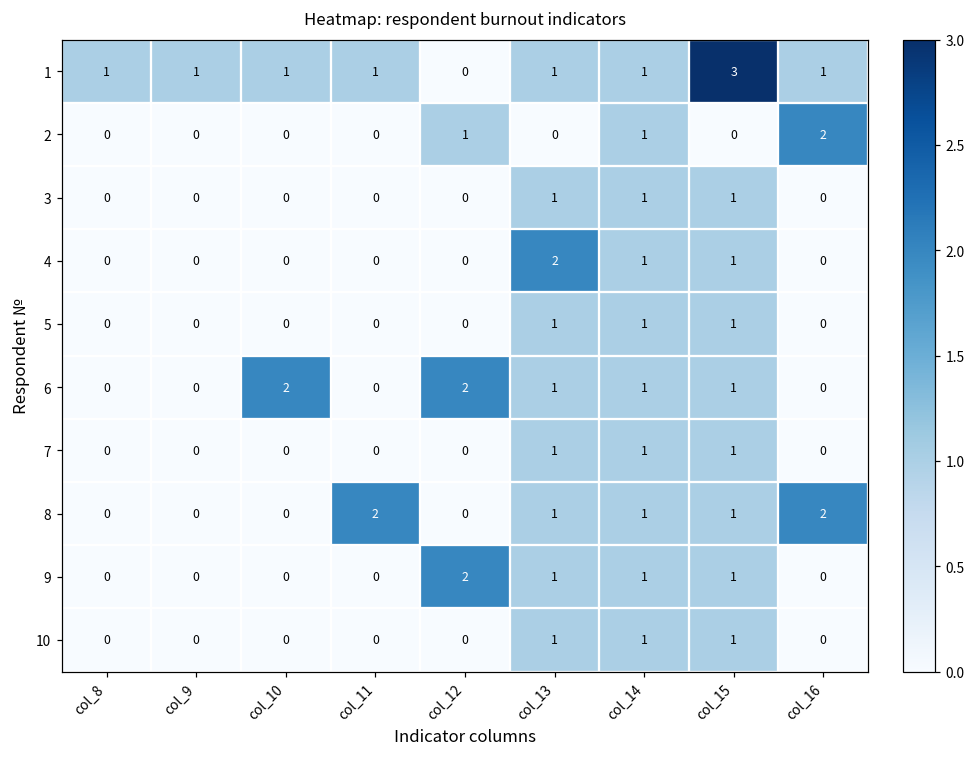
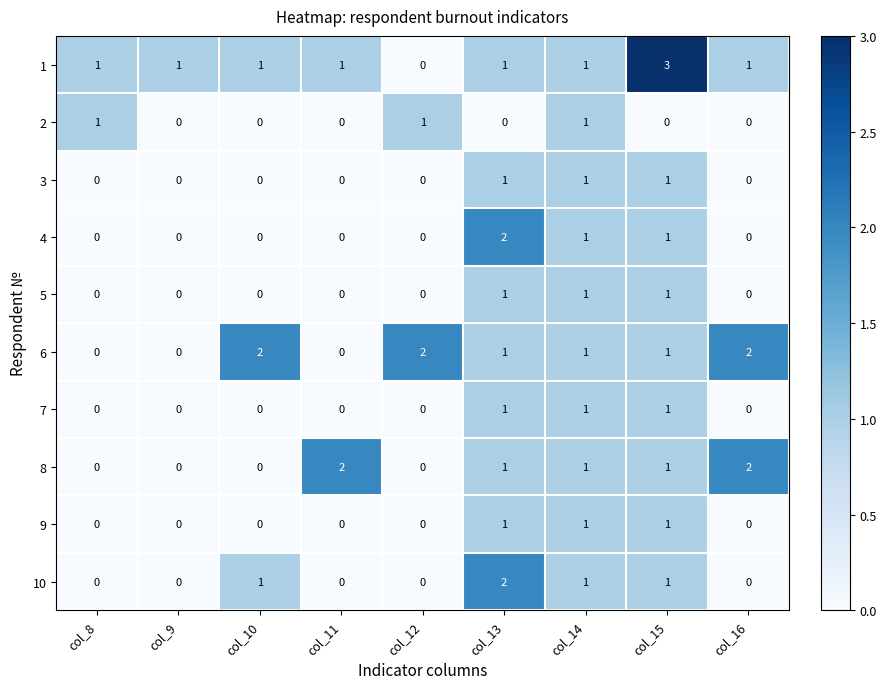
2, col_8: 0 -> 1
2, col_16: 2 -> 0
6, col_16: 0 -> 2
9, col_12: 2 -> 0
10, col_10: 0 -> 1
10, col_13: 1 -> 2
